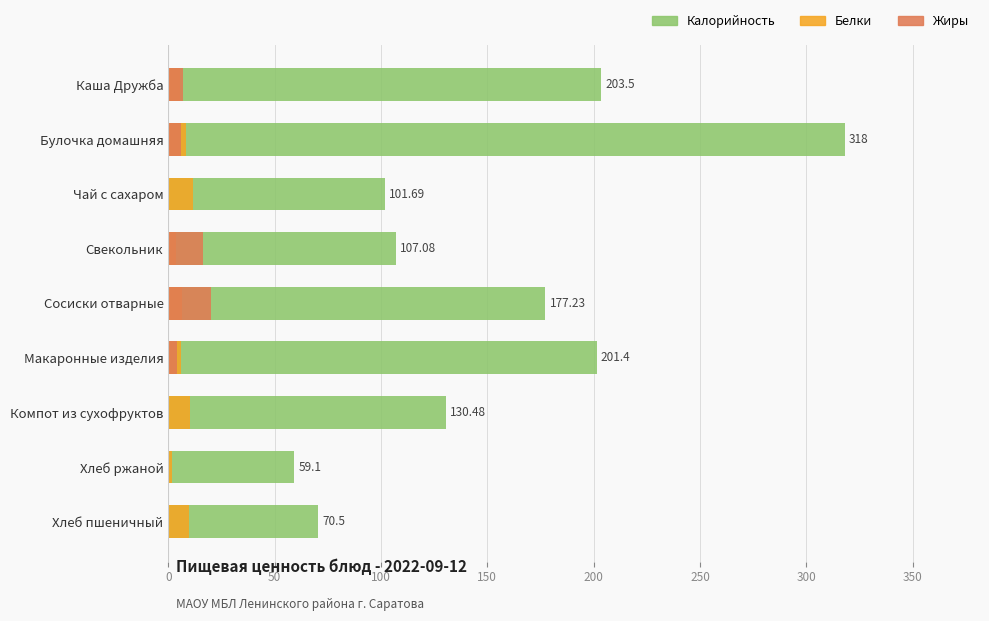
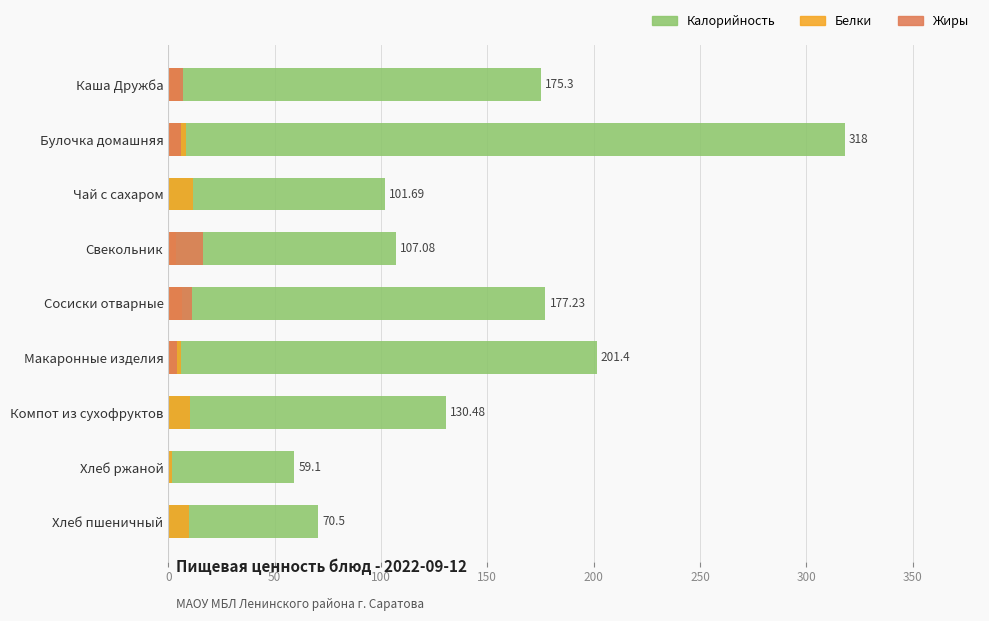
Калорийность, Каша Дружба: 203.5 -> 175.3
Жиры, Сосиски отварные: 20 -> 11
